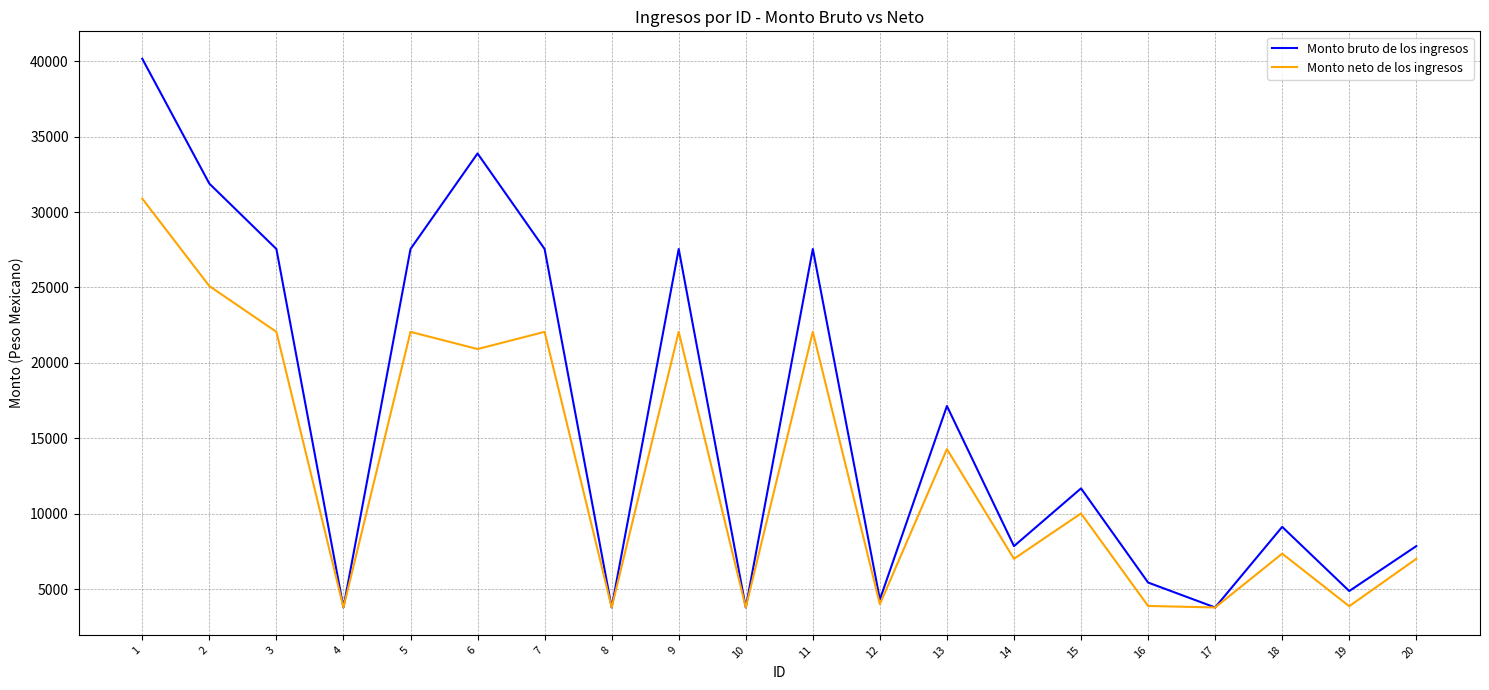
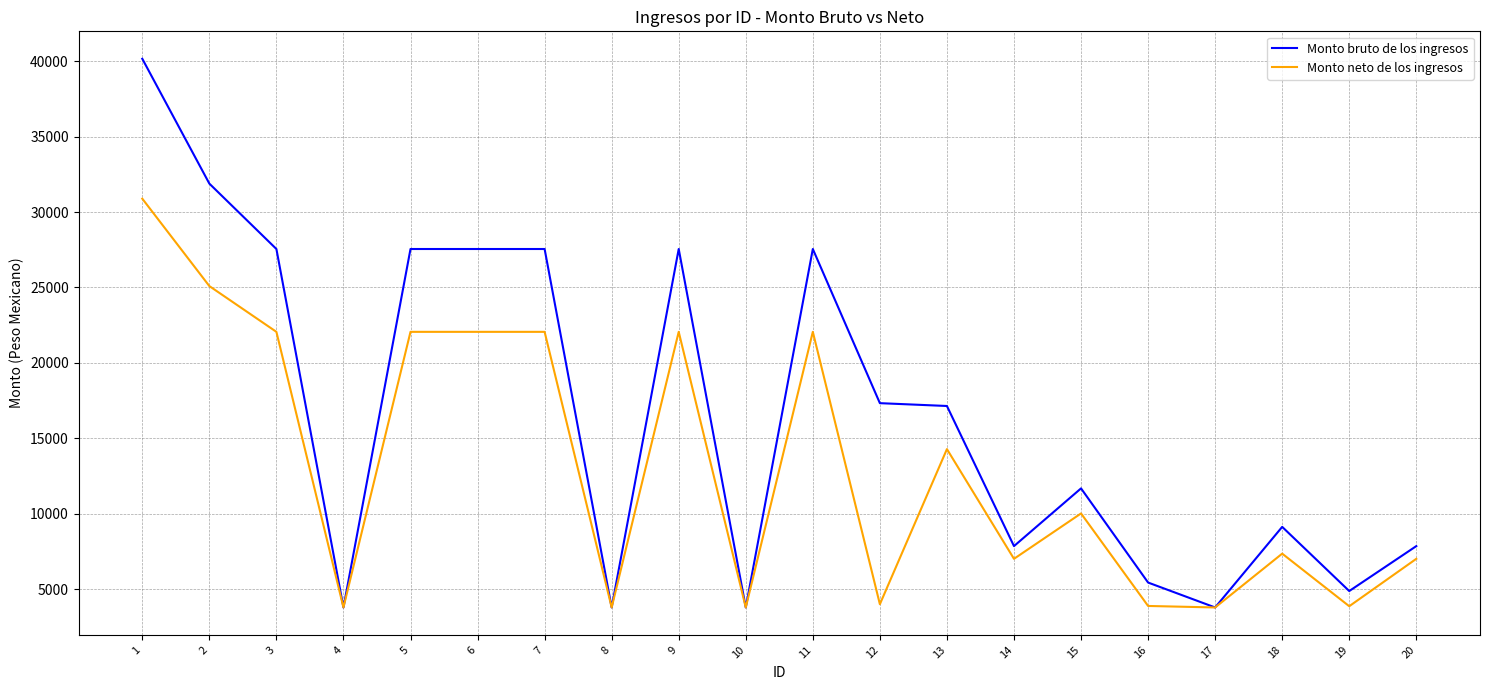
Monto bruto de los ingresos, 6: 33900 -> 27500
Monto neto de los ingresos, 6: 20900 -> 22100
Monto bruto de los ingresos, 12: 4300 -> 17300
